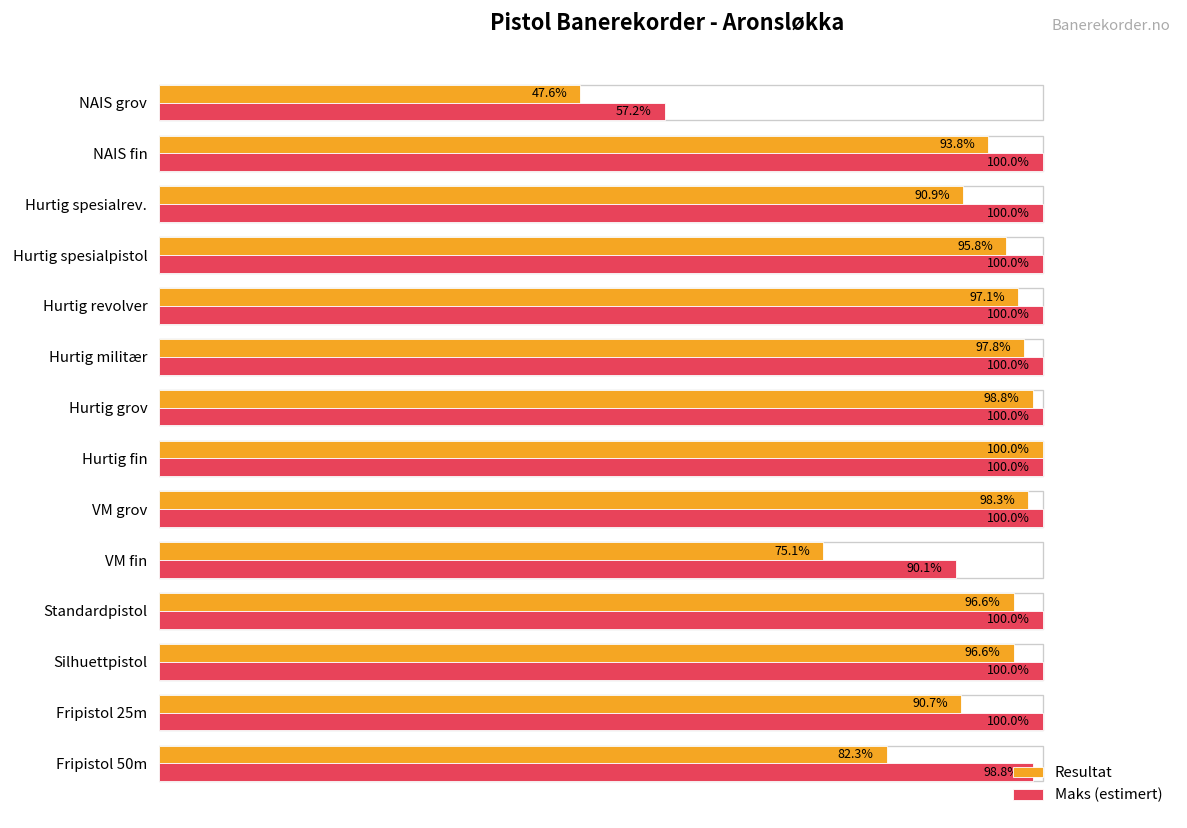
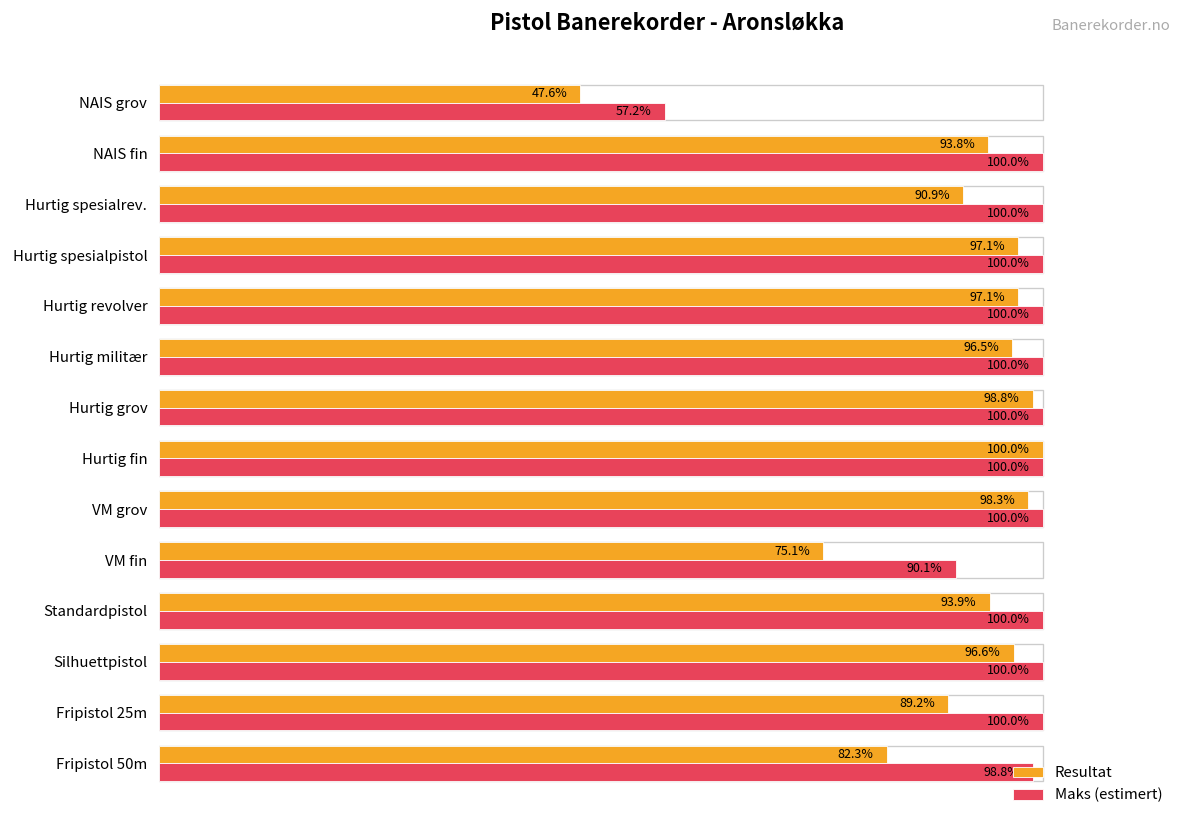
Resultat, Hurtig spesialpistol: 95.8% -> 97.1%
Resultat, Hurtig militær: 97.8% -> 96.5%
Resultat, Standardpistol: 96.6% -> 93.9%
Resultat, Fripistol 25m: 90.7% -> 89.2%
